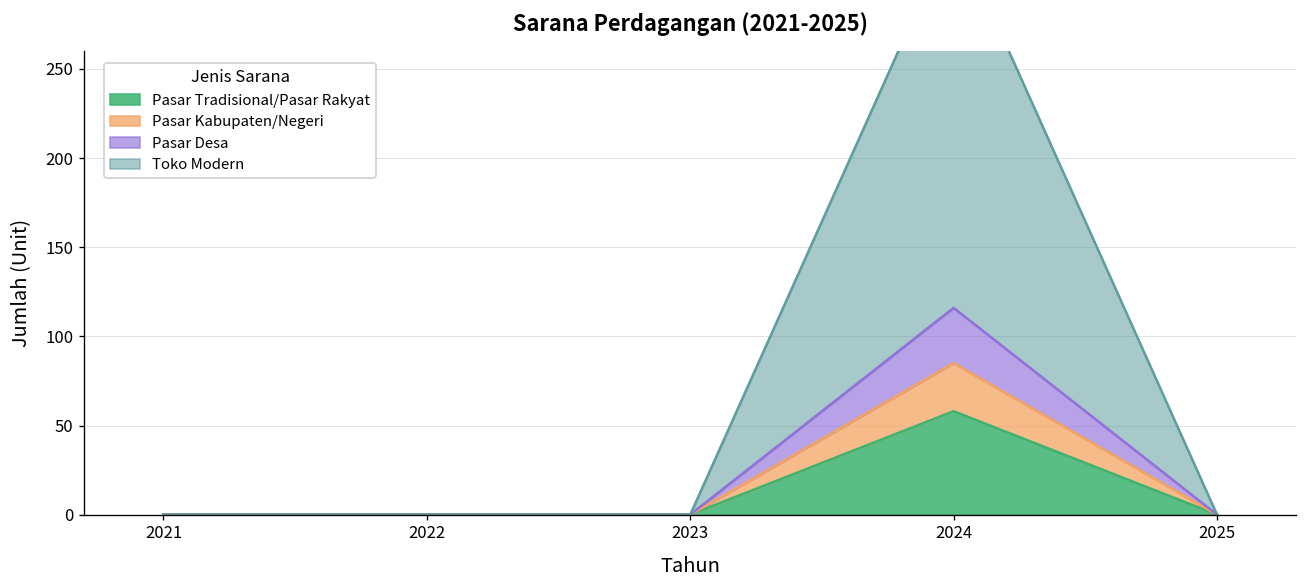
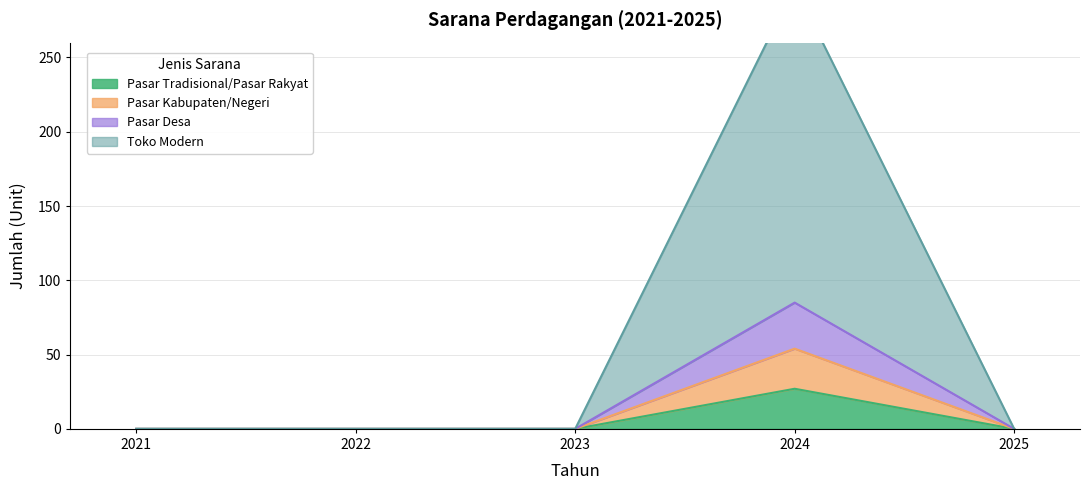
Pasar Tradisional/Pasar Rakyat, 2024: 58 -> 27
